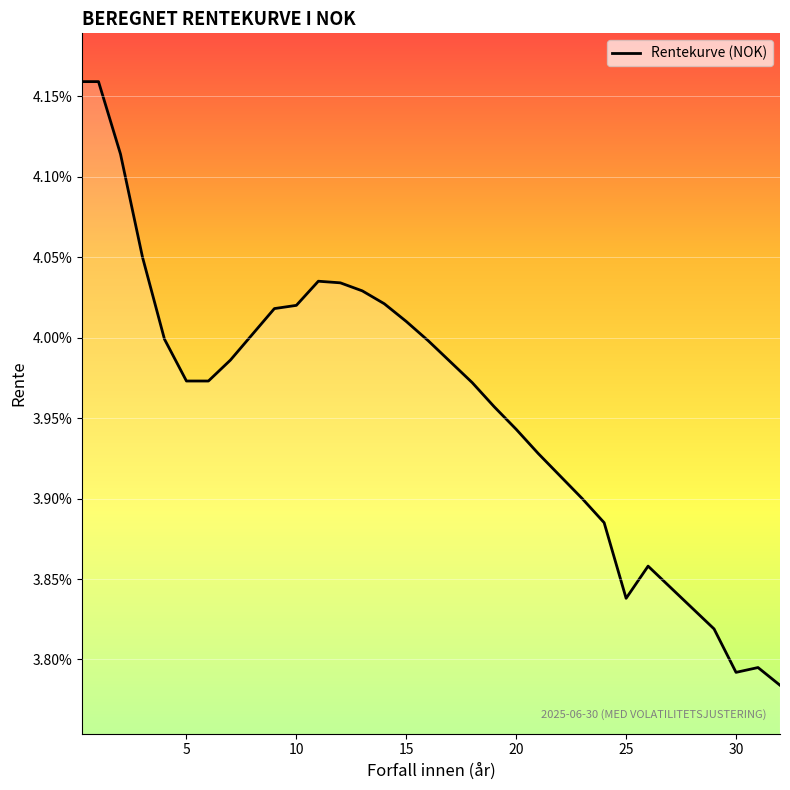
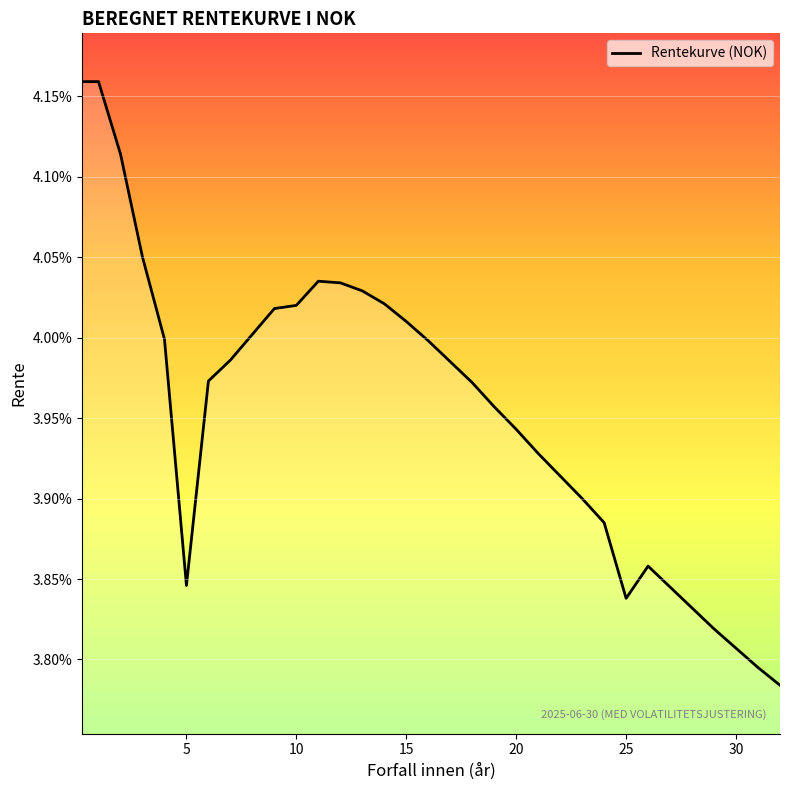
5: 3.973% -> 3.846%
30: 3.792% -> 3.807%
